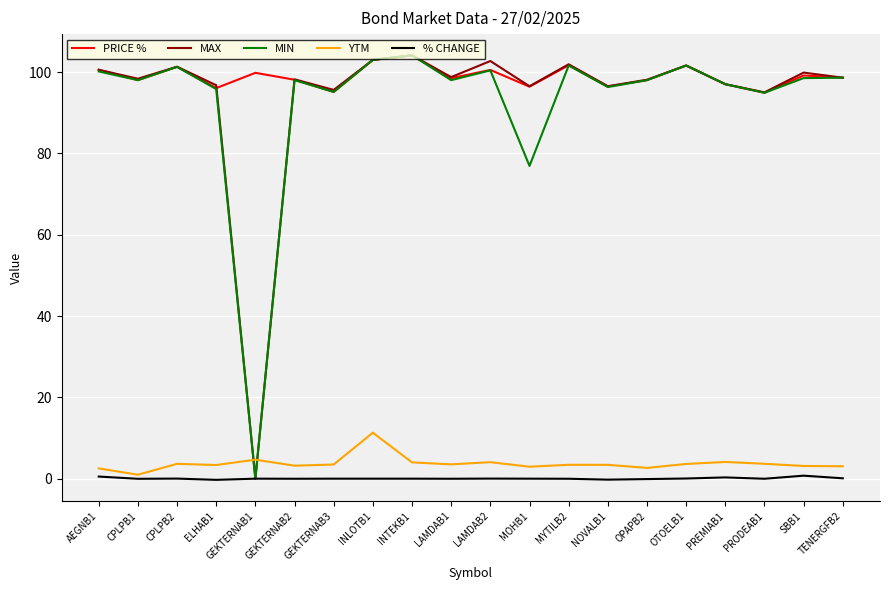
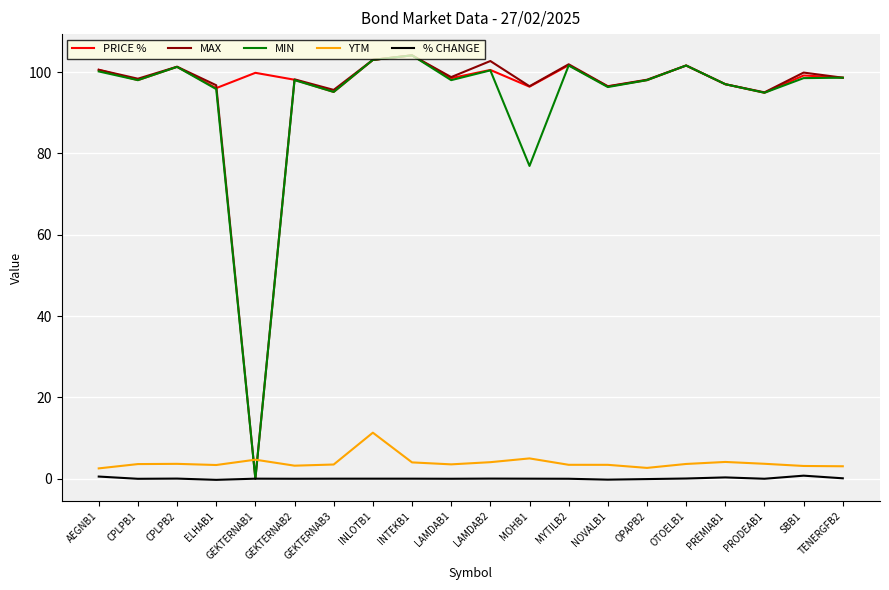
YTM, CPLPB1: 1 -> 4
YTM, MOHB1: 3 -> 5
